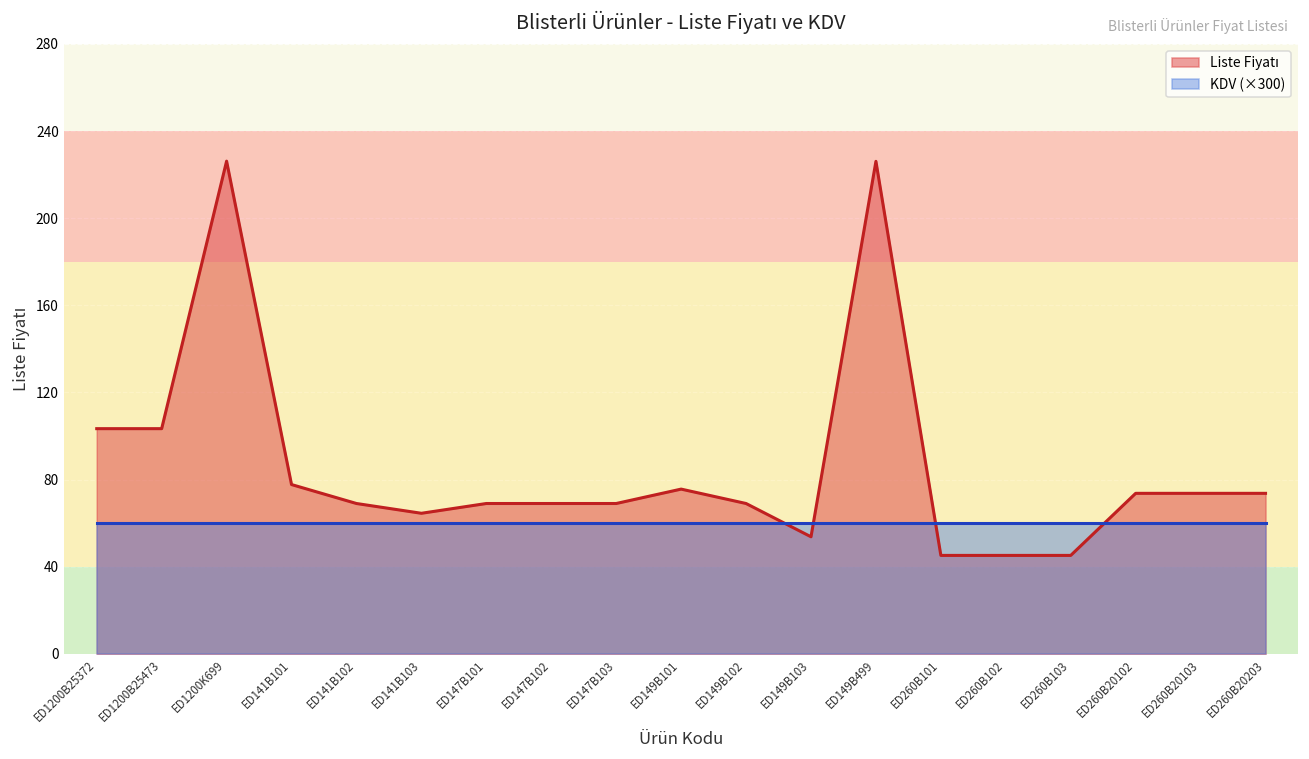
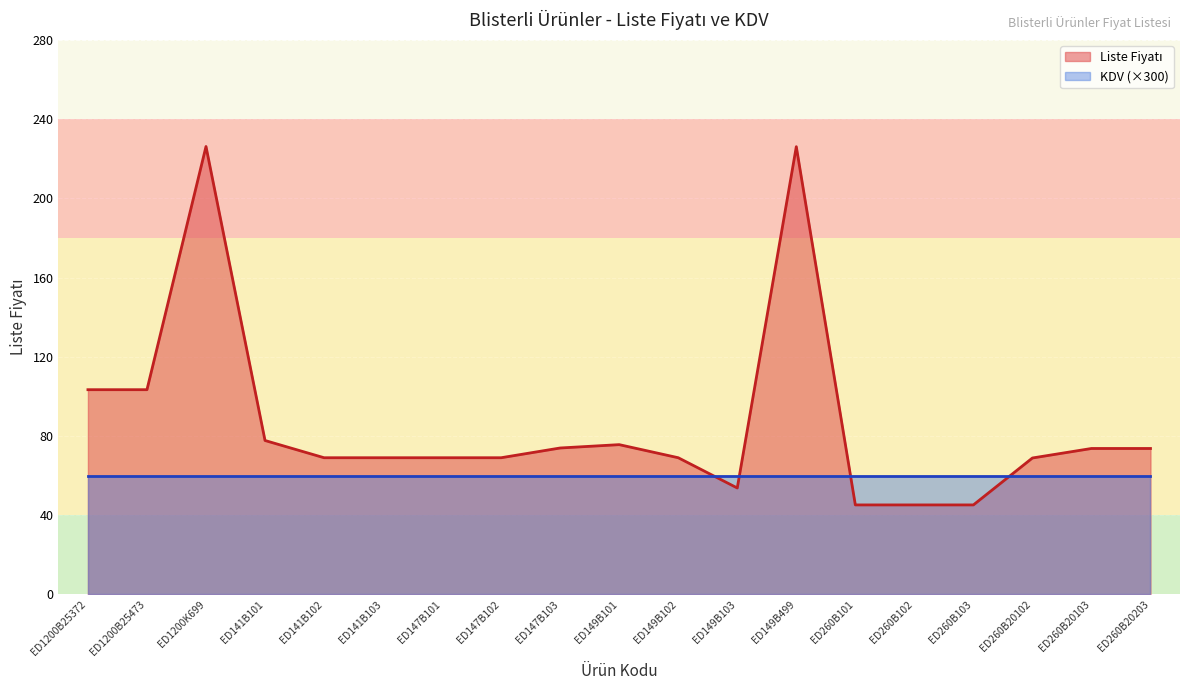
Liste Fiyatı, ED141B103: 65 -> 69
Liste Fiyatı, ED147B103: 69 -> 74
Liste Fiyatı, ED260B20102: 74 -> 69
